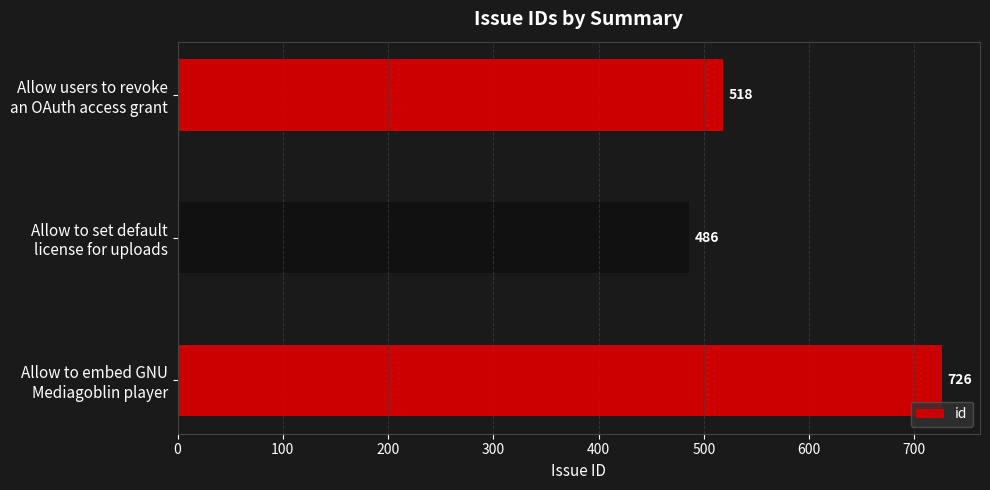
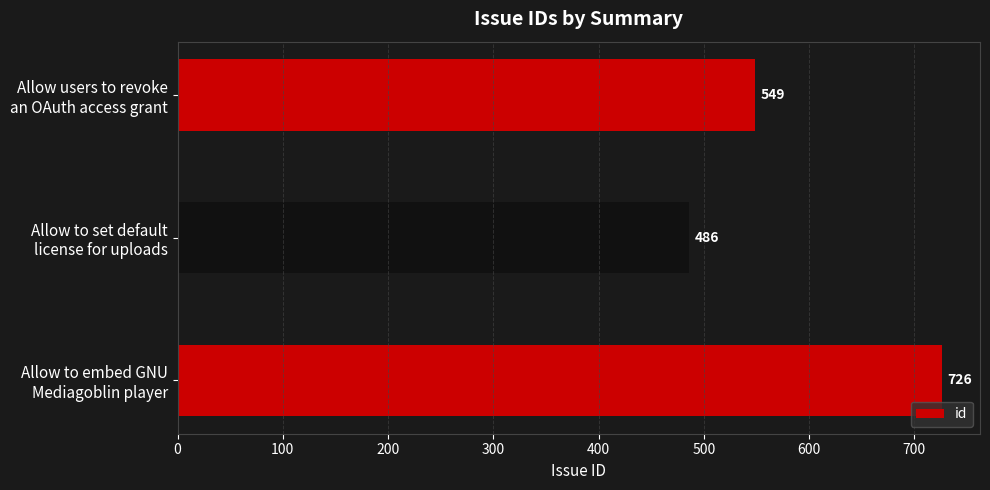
Allow users to revoke an OAuth access grant: 518 -> 549
